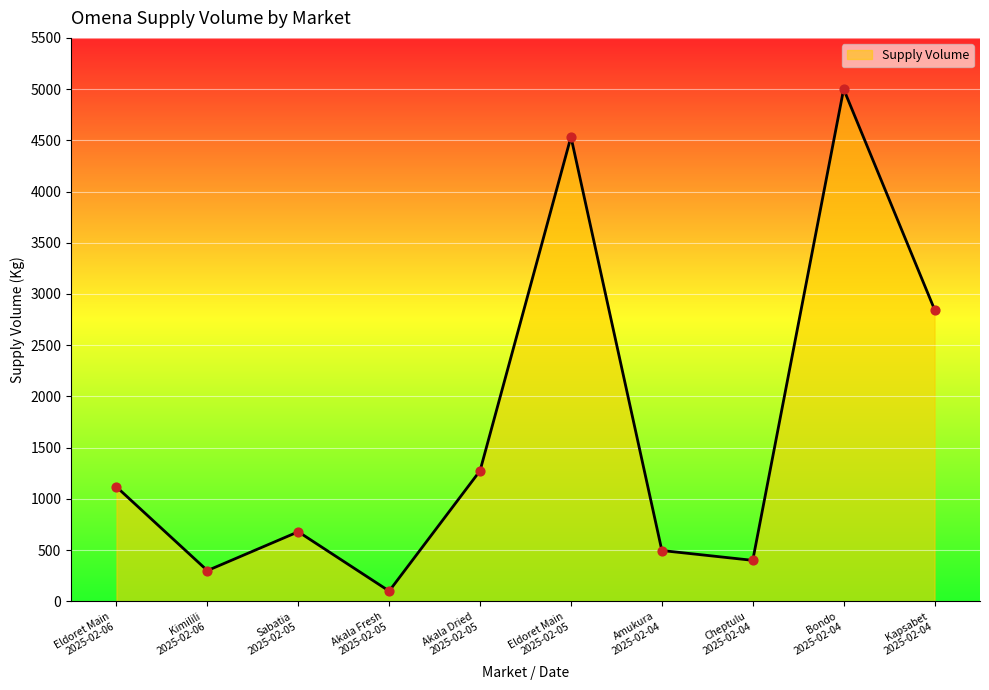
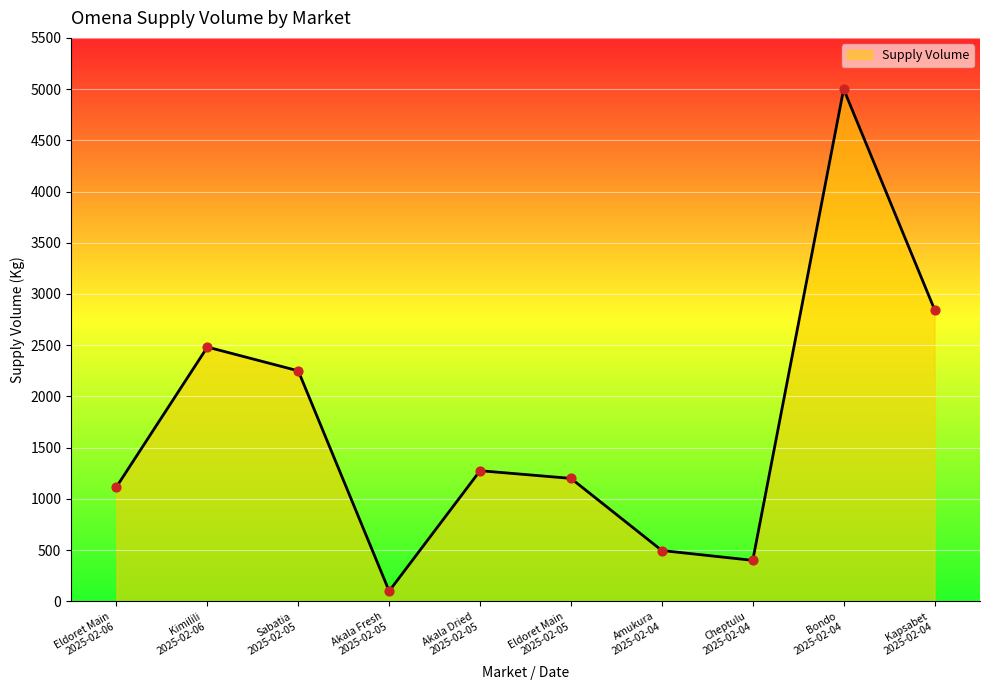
Kimilili 2025-02-06: 300 -> 2480
Sabatia 2025-02-05: 680 -> 2250
Eldoret Main 2025-02-05: 4530 -> 1200
